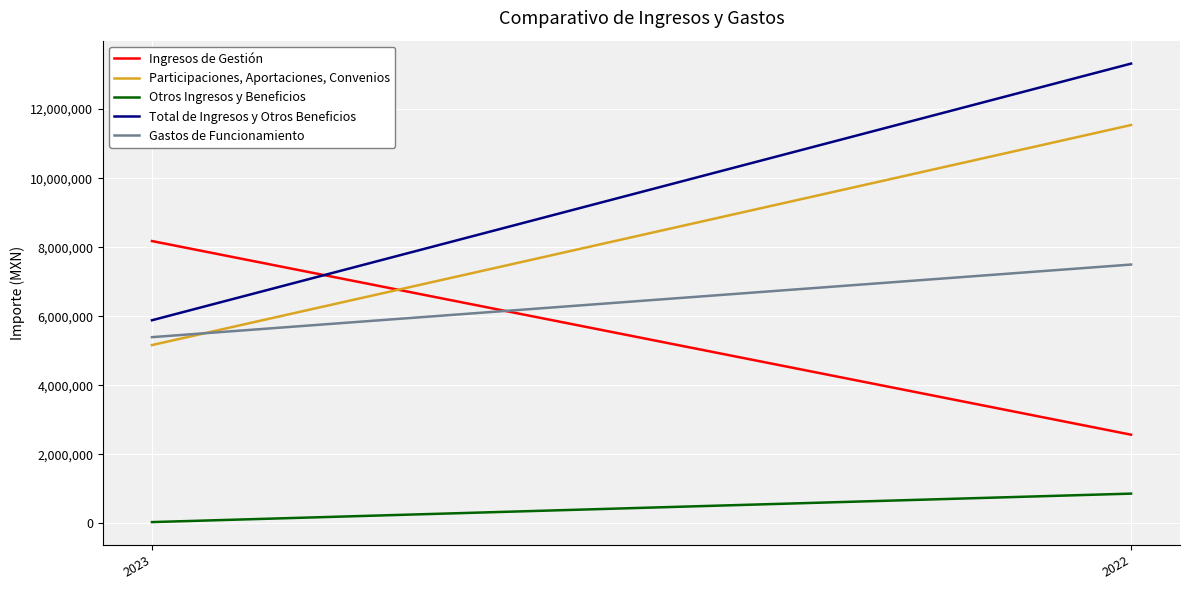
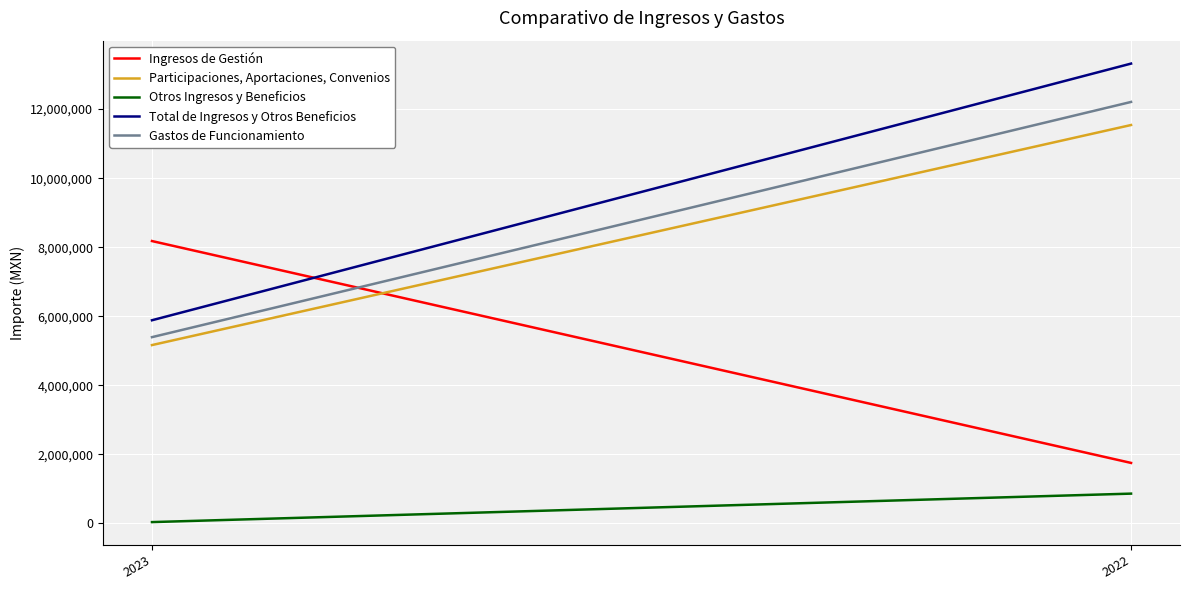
Ingresos de Gestión, 2022: 2,600,000 -> 1,800,000
Gastos de Funcionamiento, 2022: 7,500,000 -> 12,200,000
